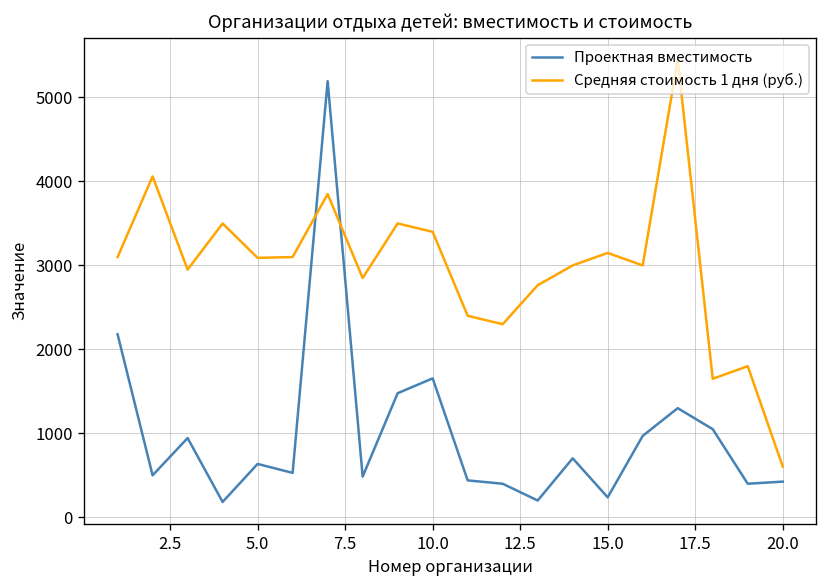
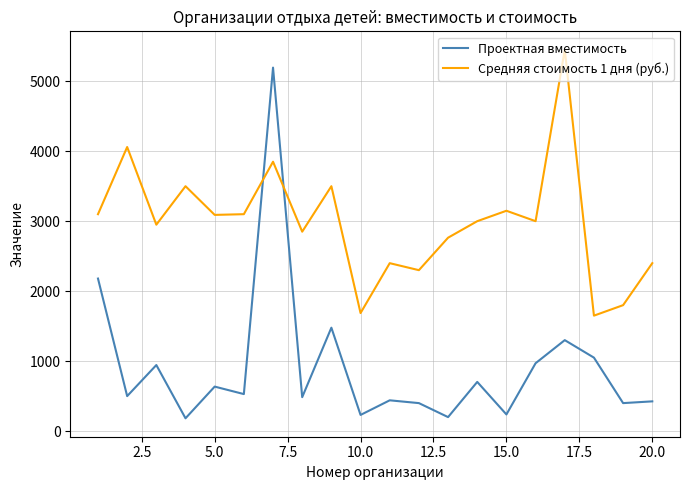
Проектная вместимость, 10.0: 1700 -> 200
Средняя стоимость 1 дня (руб.), 10.0: 3400 -> 1700
Средняя стоимость 1 дня (руб.), 20.0: 600 -> 2400
